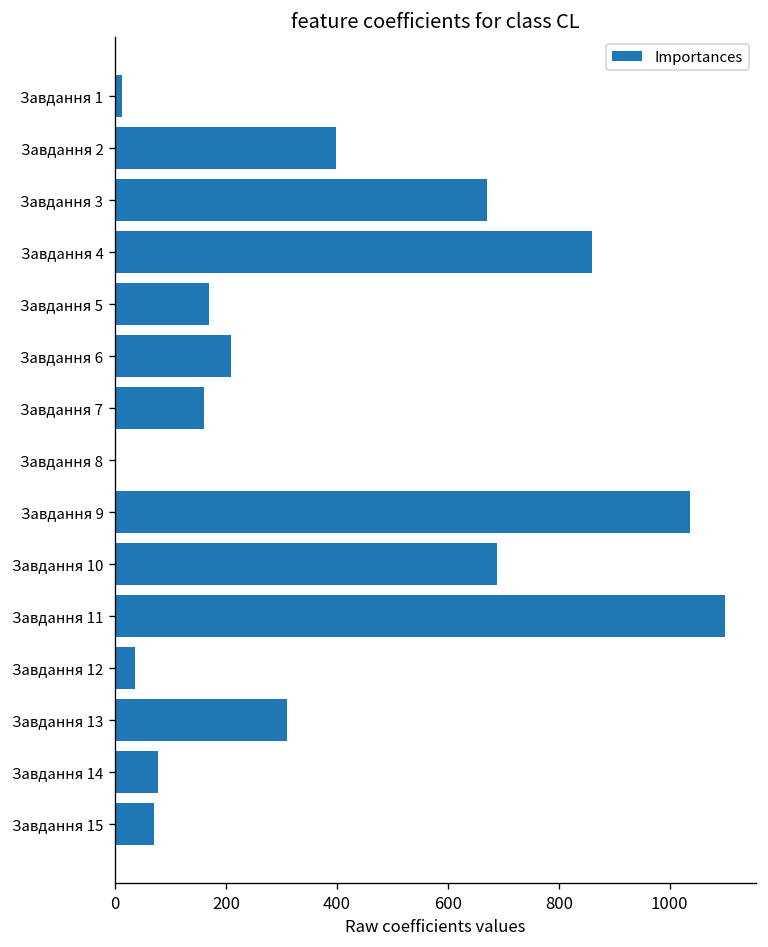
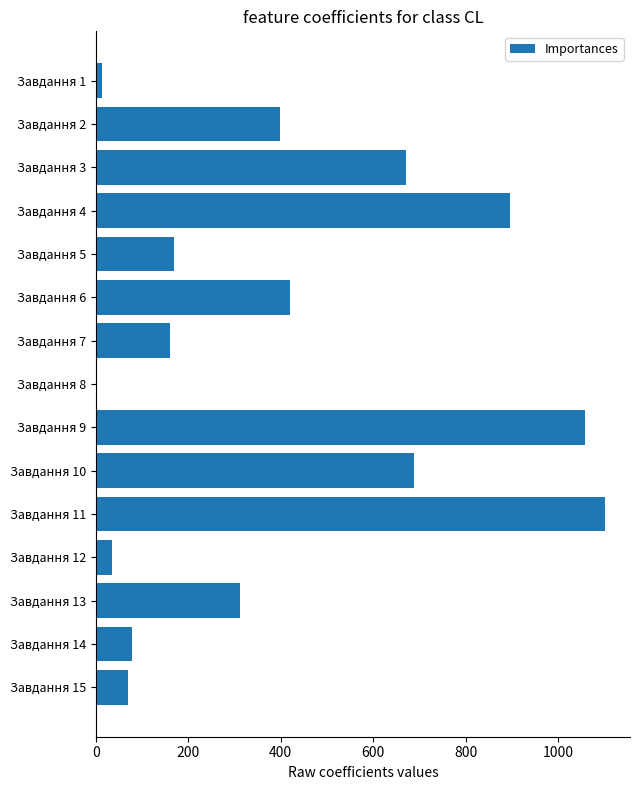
Завдання 4: 860 -> 900
Завдання 6: 210 -> 420
Завдання 9: 1040 -> 1060
